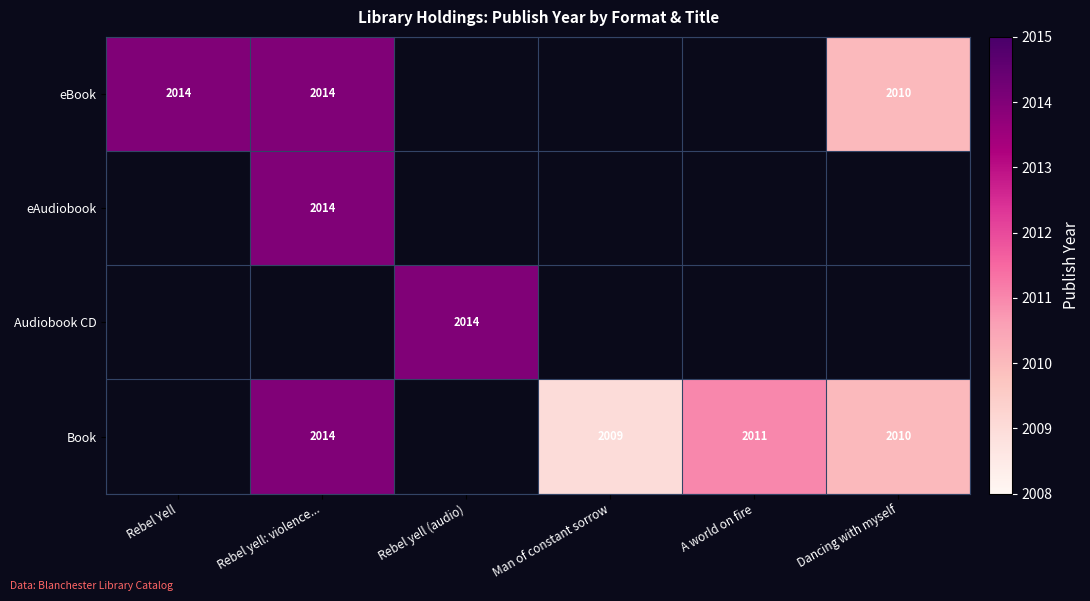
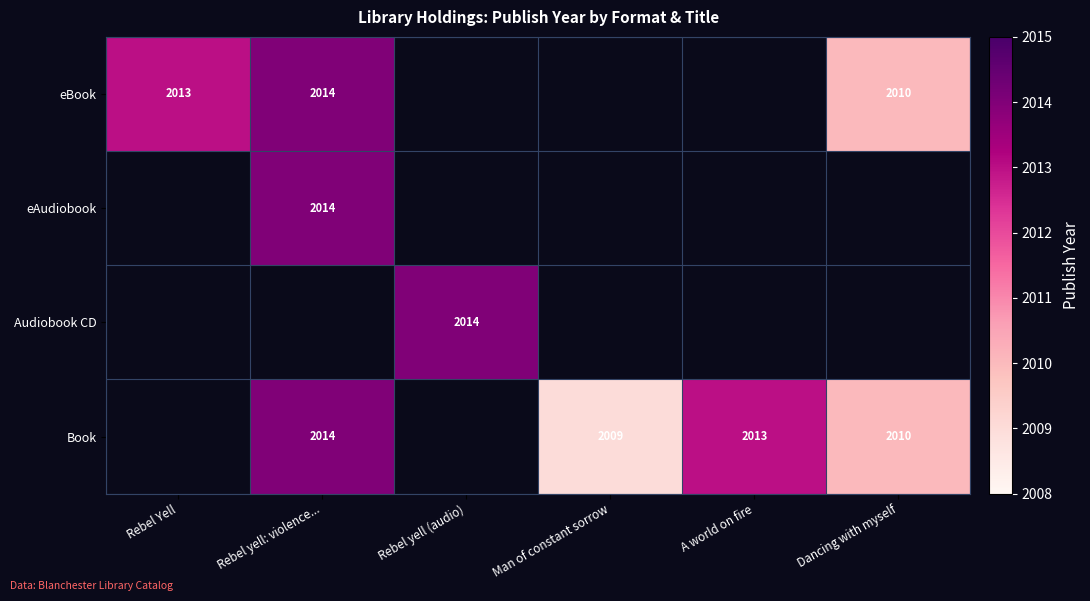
eBook, Rebel Yell: 2014 -> 2013
Book, A world on fire: 2011 -> 2013
